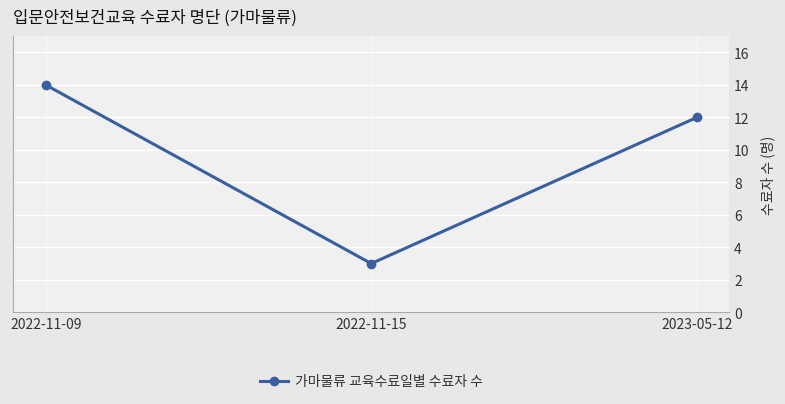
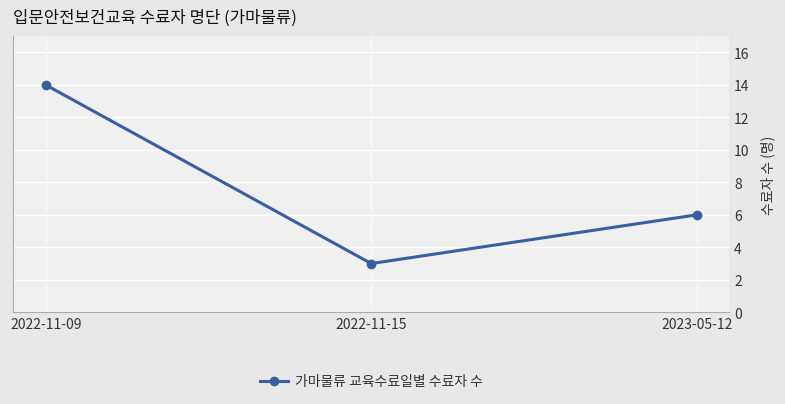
2023-05-12: 12 -> 6
